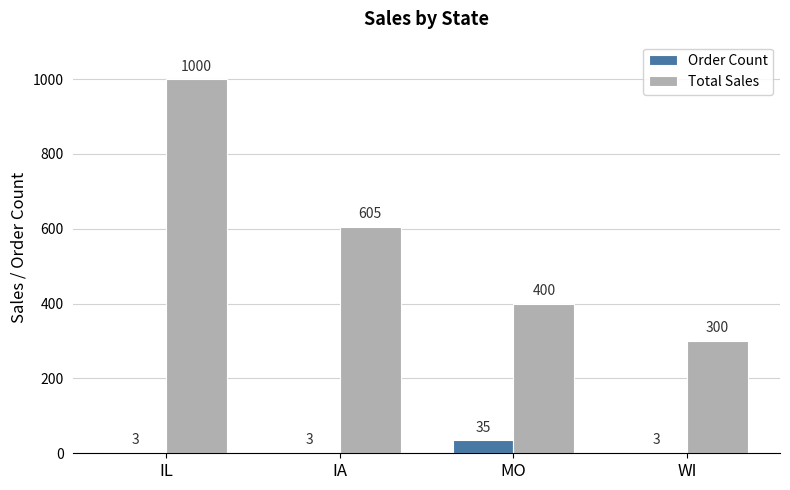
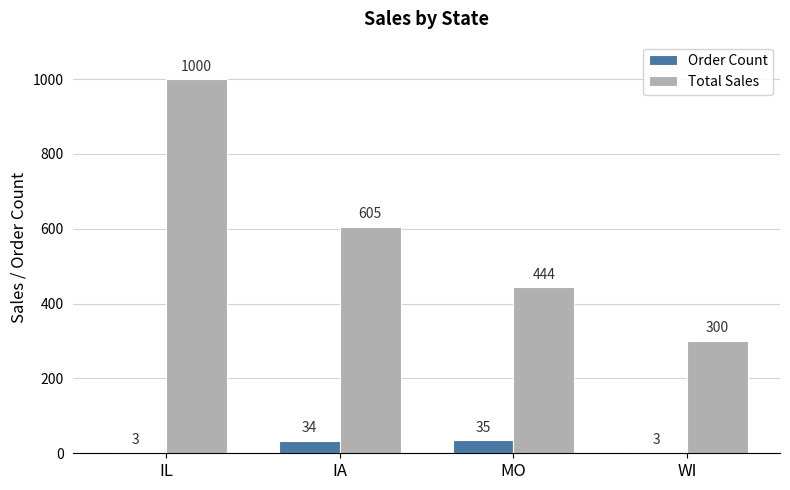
Order Count, IA: 3 -> 34
Total Sales, MO: 400 -> 444
